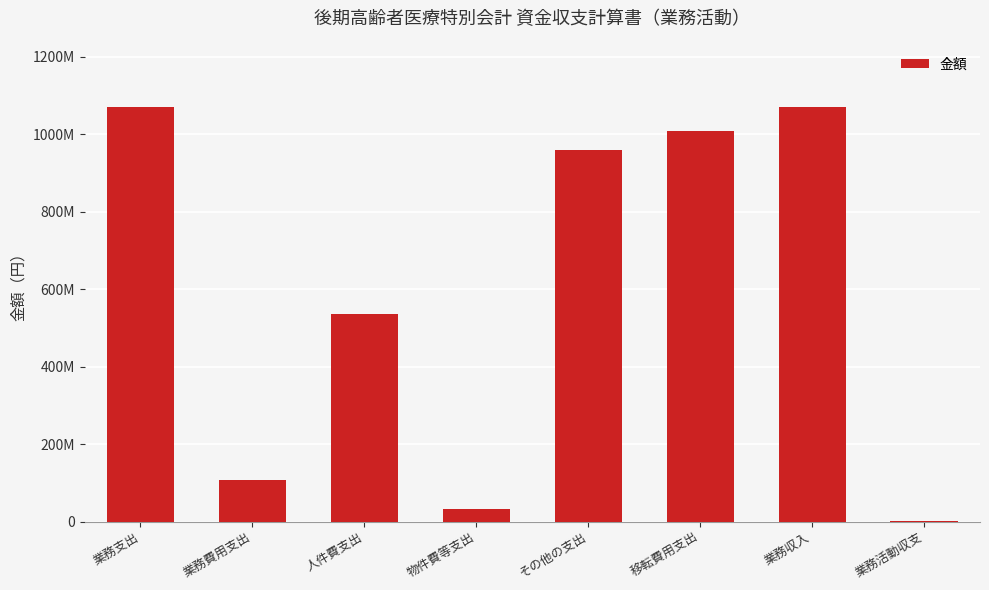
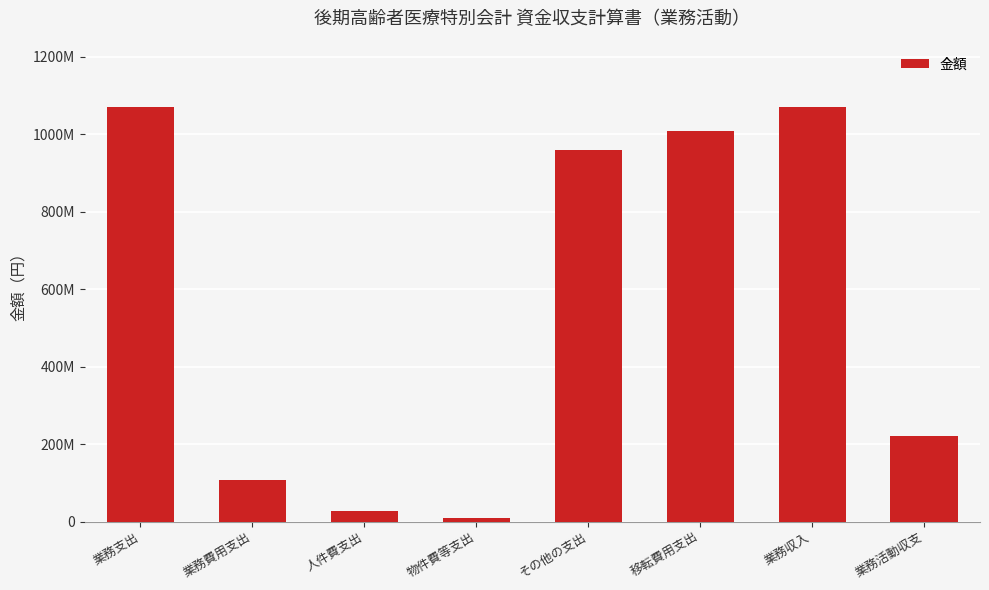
人件費支出: 540000000 -> 30000000
物件費等支出: 30000000 -> 10000000
業務活動収支: 0 -> 220000000
